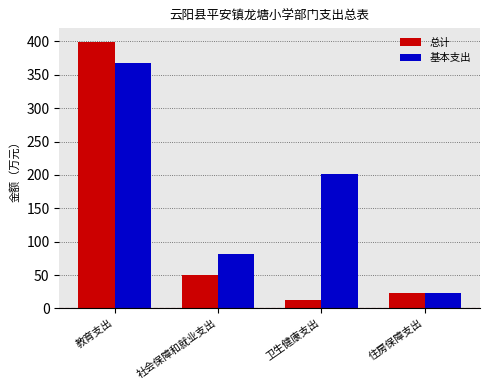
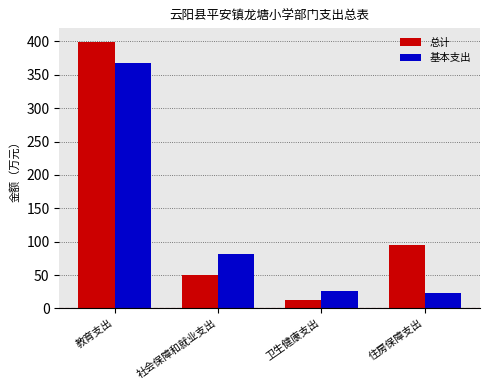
基本支出, 卫生健康支出: 200 -> 30
总计, 住房保障支出: 20 -> 90
